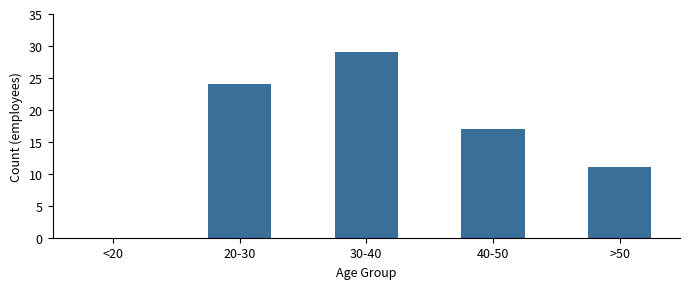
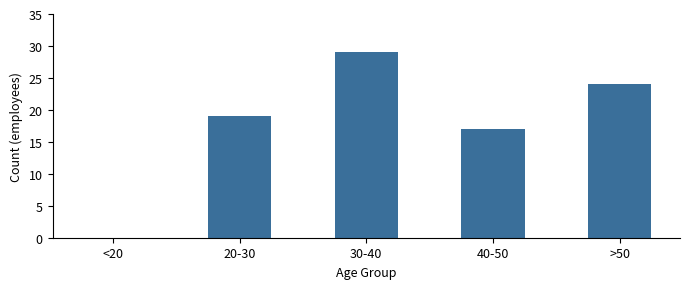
20-30: 24 -> 19
>50: 11 -> 24
